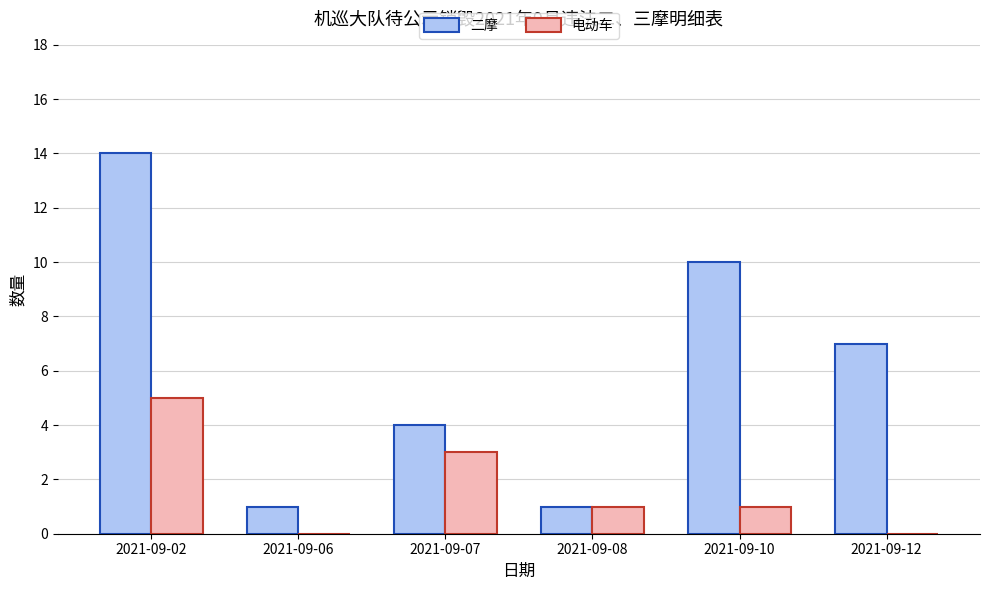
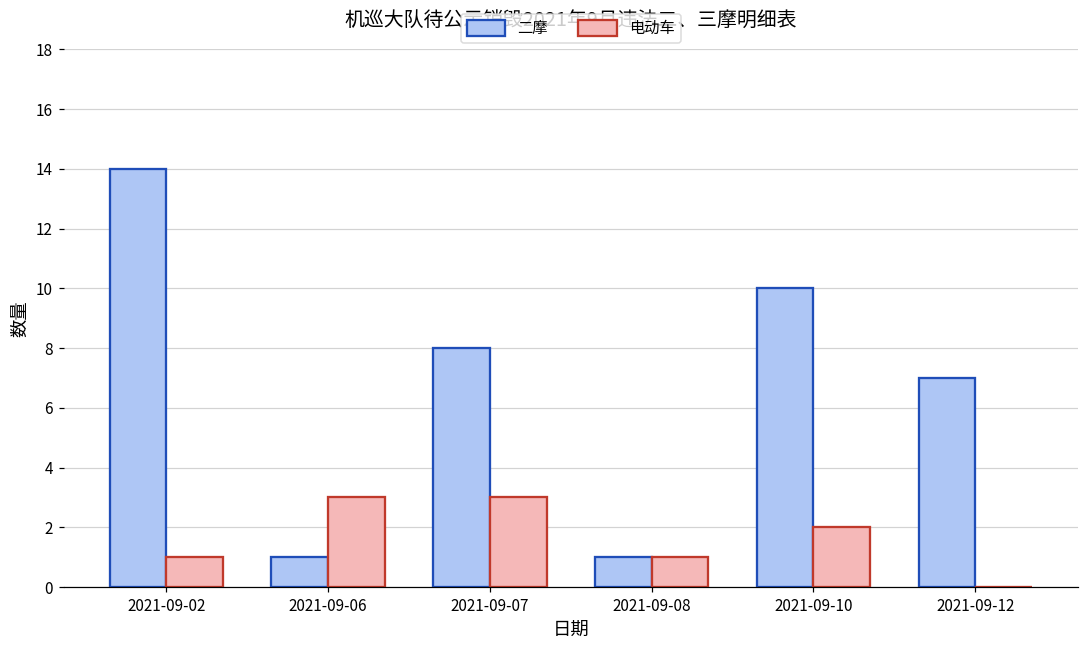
电动车, 2021-09-02: 5 -> 1
电动车, 2021-09-06: 0 -> 3
二摩, 2021-09-07: 4 -> 8
电动车, 2021-09-10: 1 -> 2
